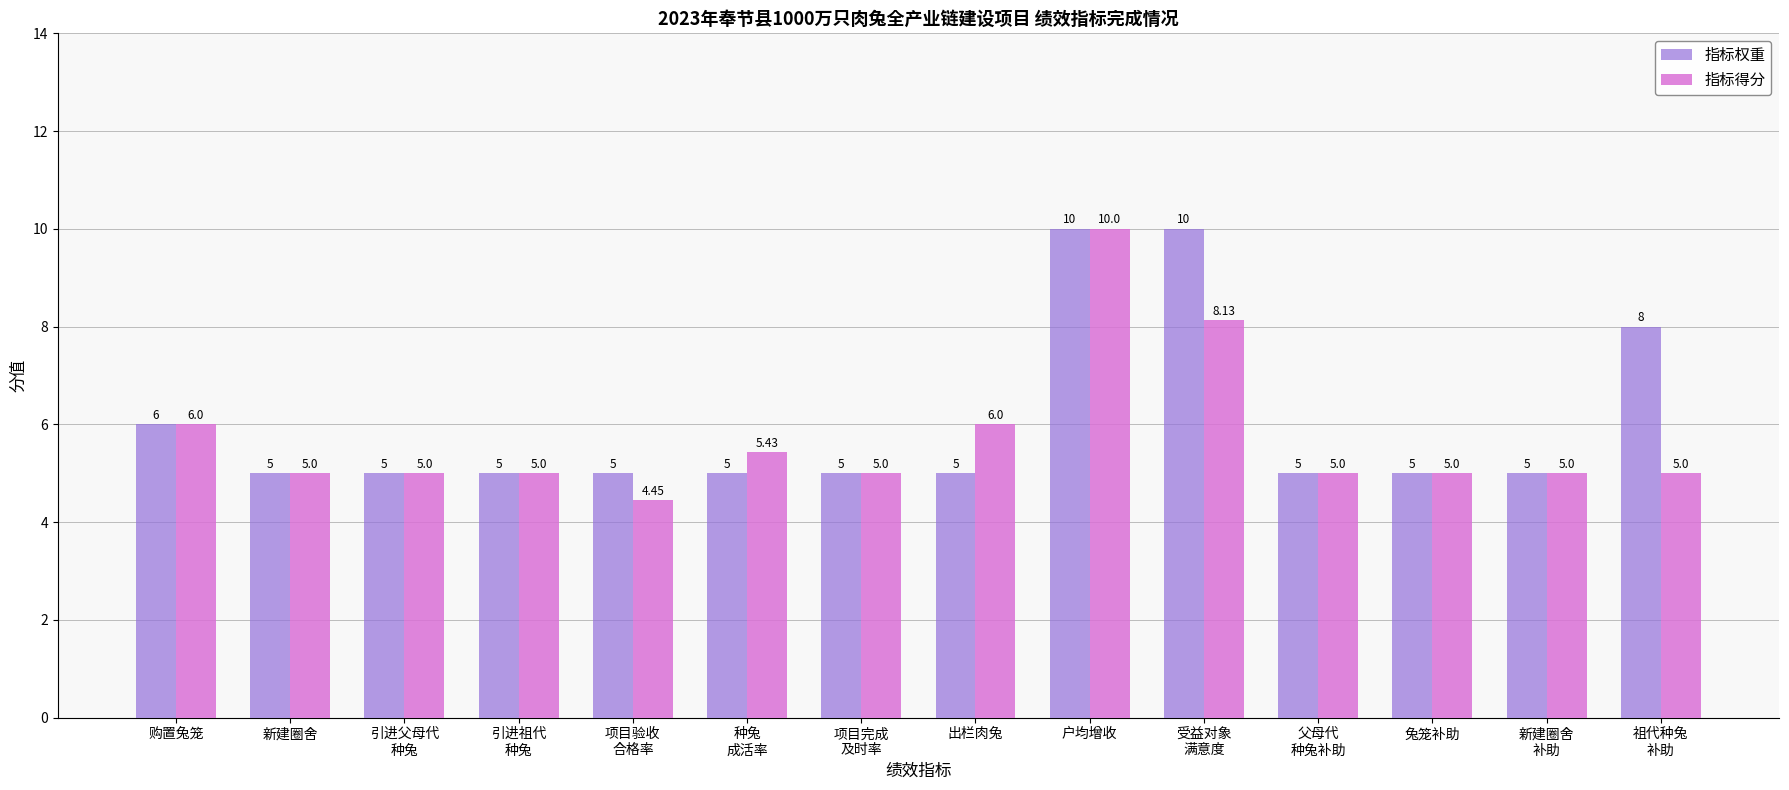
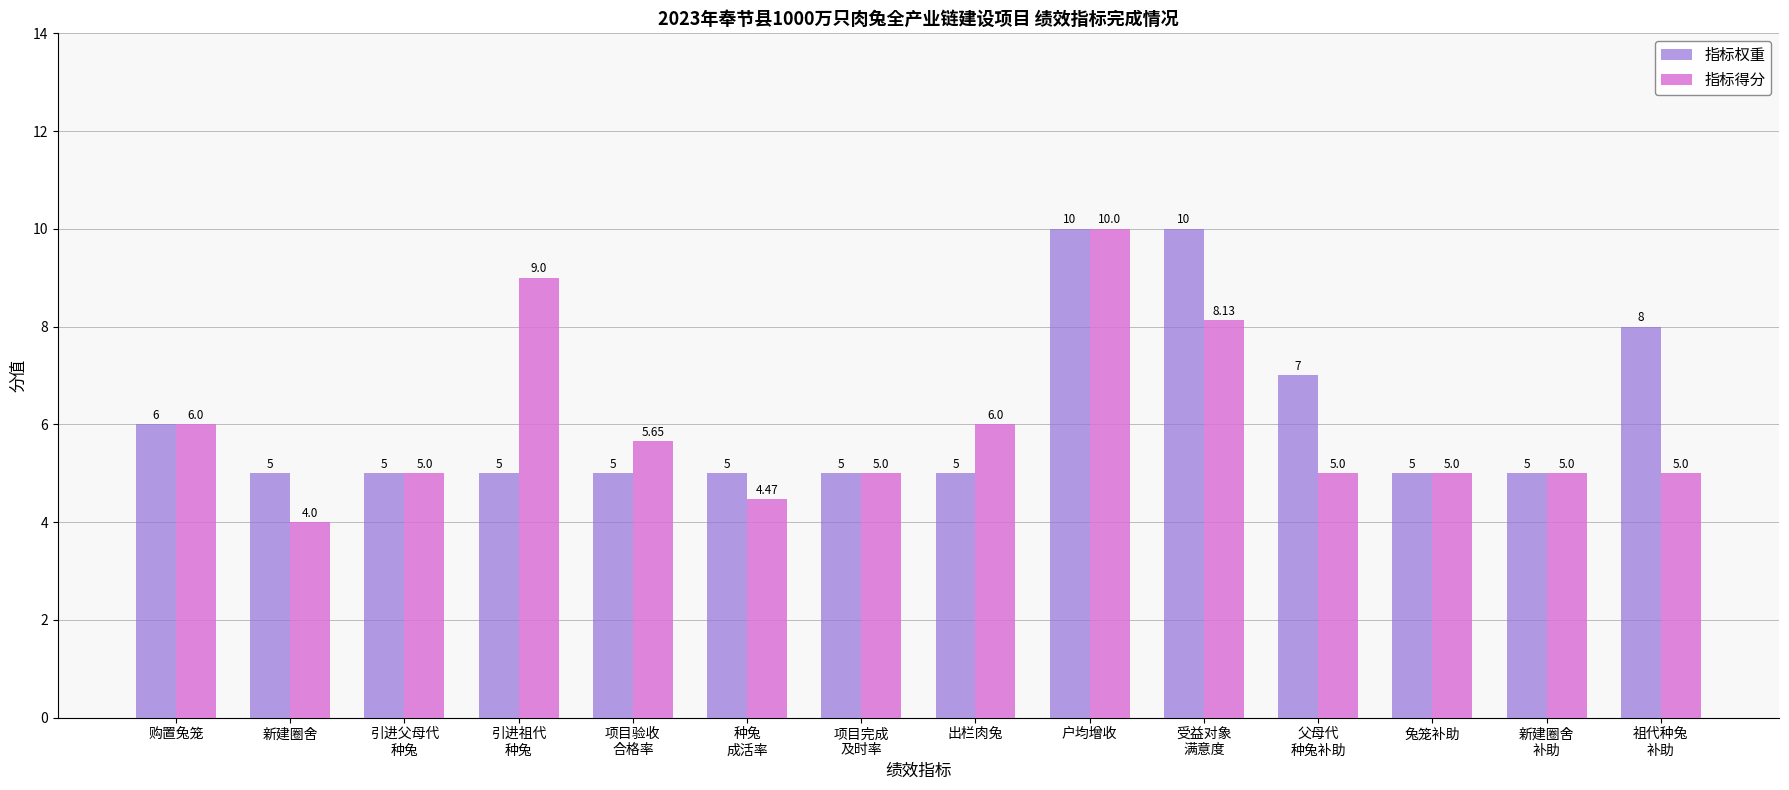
指标得分, 新建圈舍: 5.0 -> 4.0
指标得分, 引进祖代 种兔: 5.0 -> 9.0
指标得分, 项目验收 合格率: 4.45 -> 5.65
指标得分, 种兔 成活率: 5.43 -> 4.47
指标权重, 父母代 种兔补助: 5 -> 7
